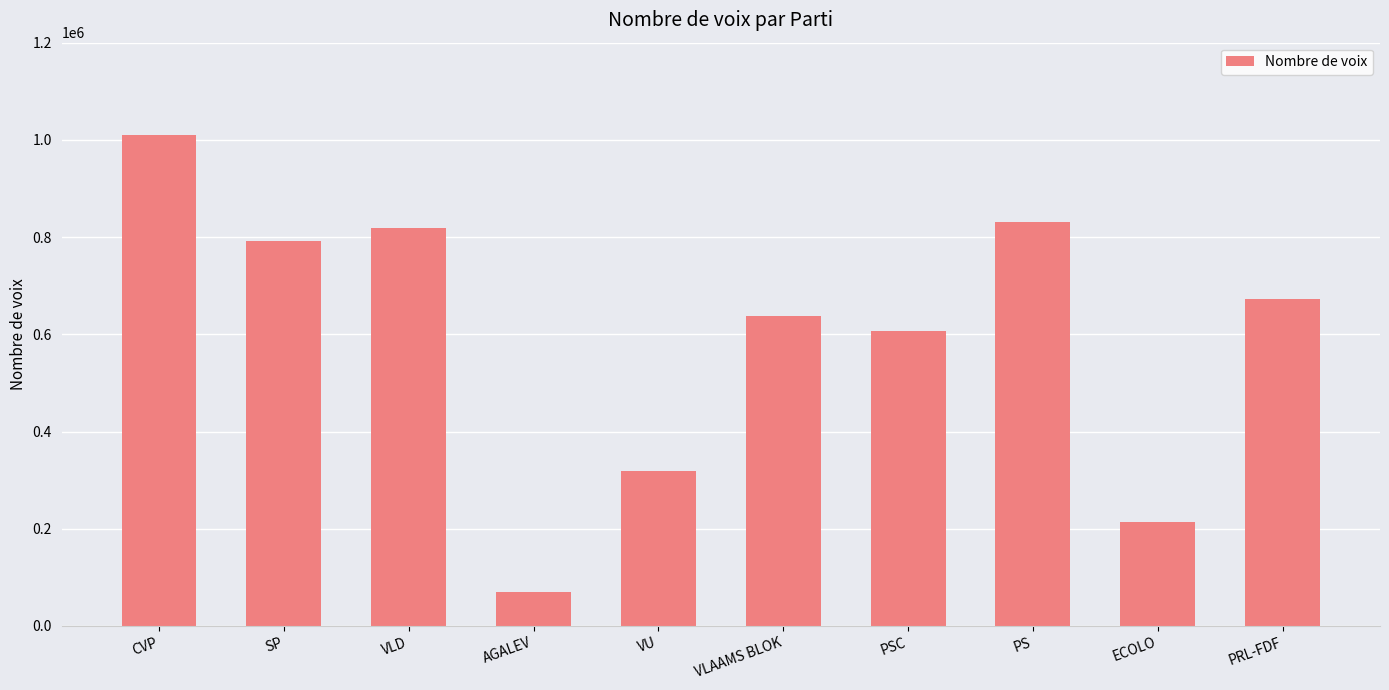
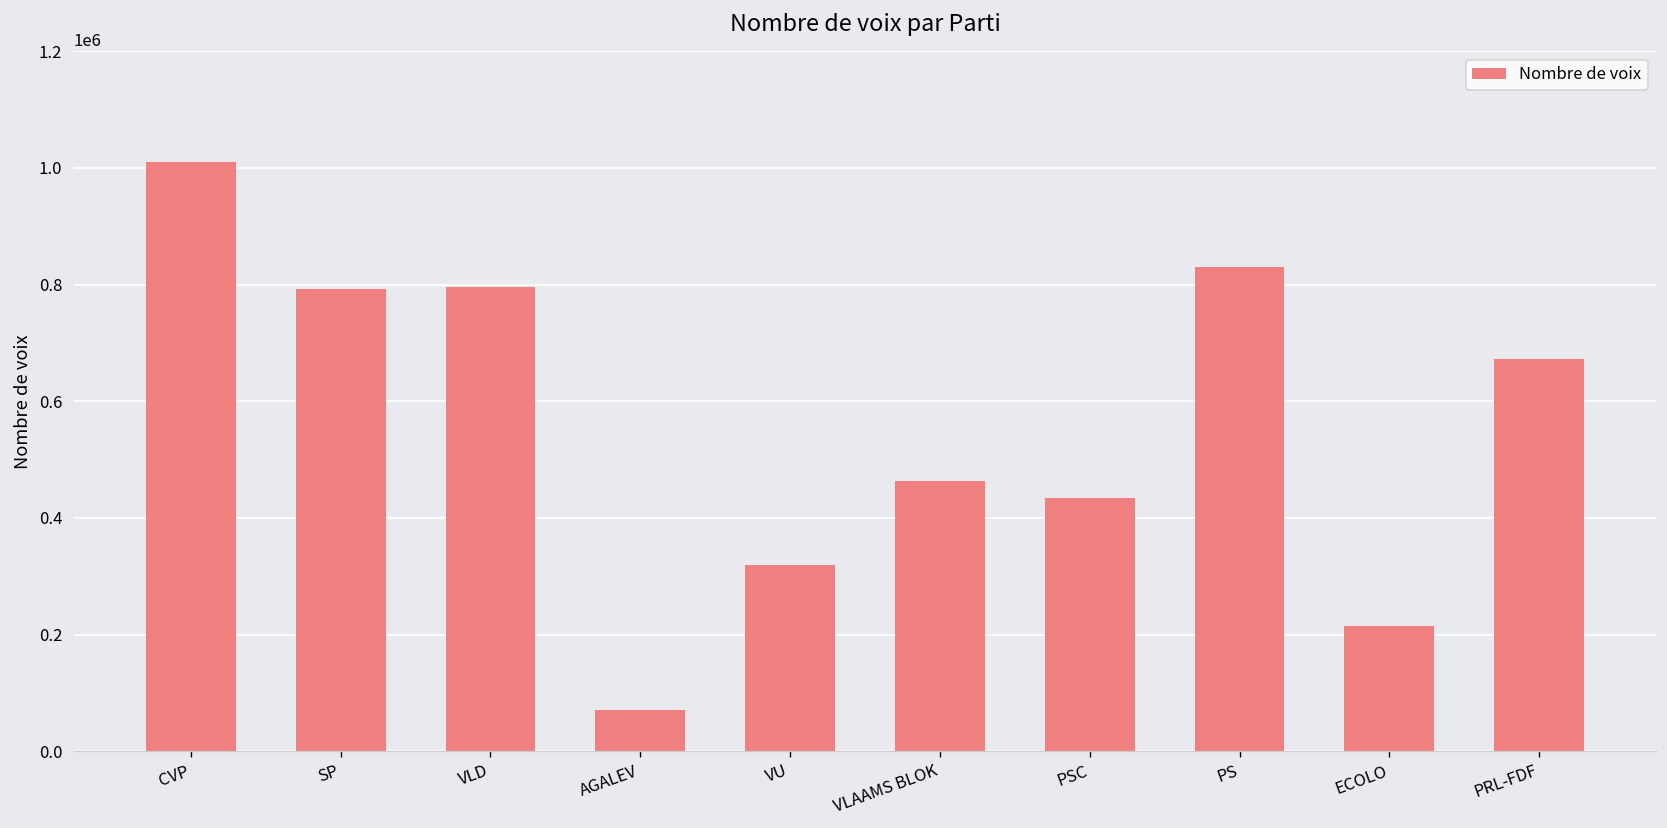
VLD: 820000 -> 800000
VLAAMS BLOK: 640000 -> 460000
PSC: 610000 -> 430000
